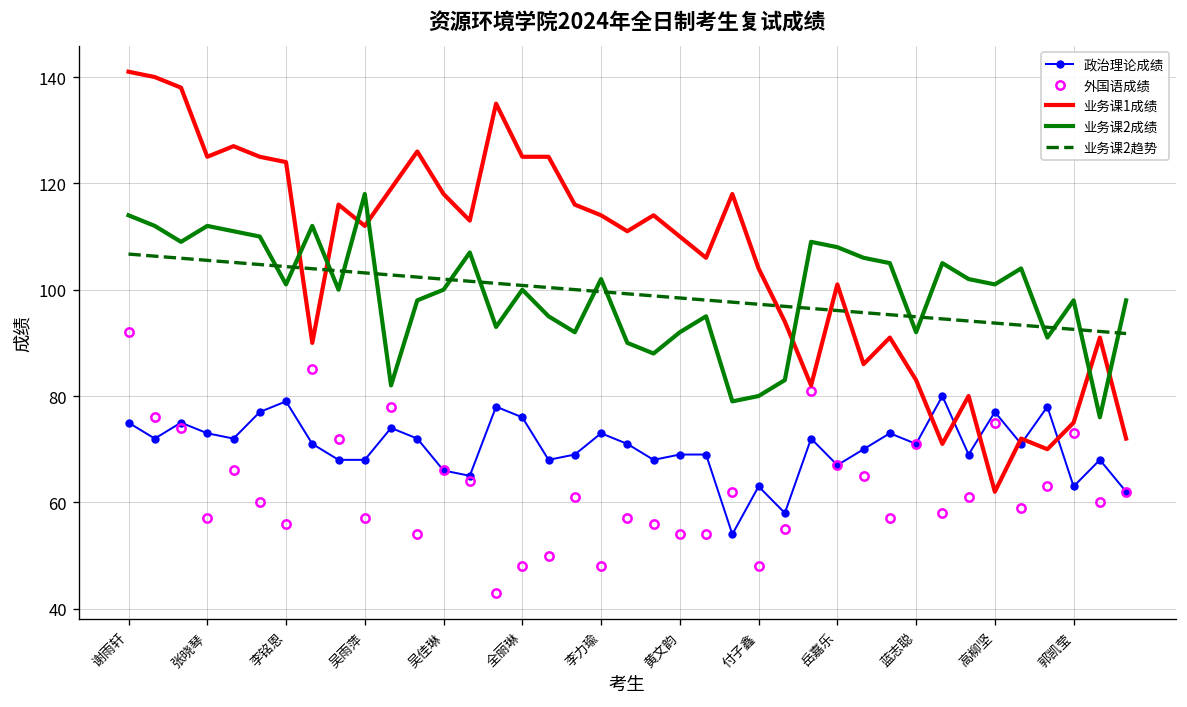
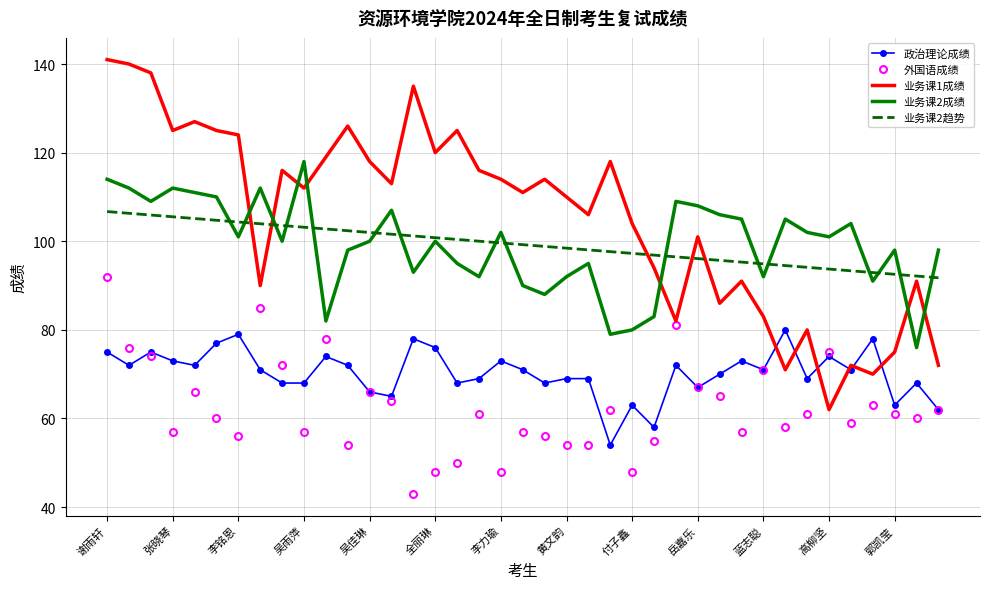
业务课1成绩, 全丽琳: 125 -> 120
政治理论成绩, 高柳坚: 77 -> 74
外国语成绩, 郭凯莹: 73 -> 61
